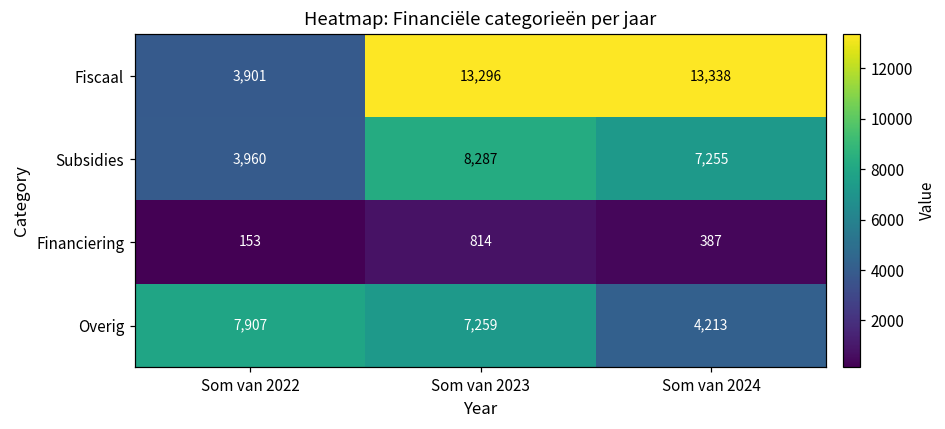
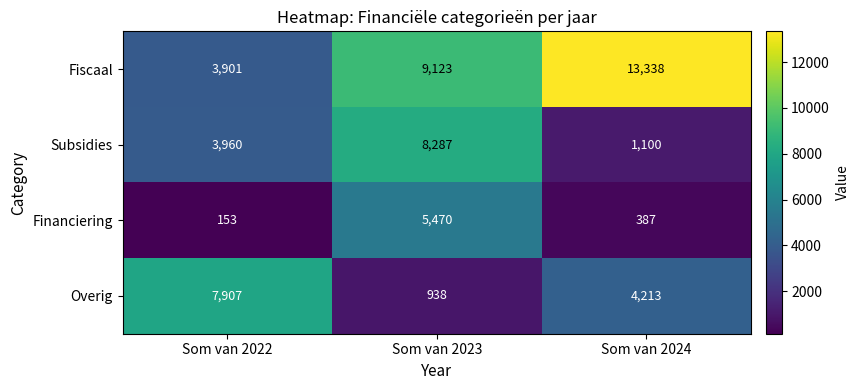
Fiscaal, Som van 2023: 13,296 -> 9,123
Subsidies, Som van 2024: 7,255 -> 1,100
Financiering, Som van 2023: 814 -> 5,470
Overig, Som van 2023: 7,259 -> 938
